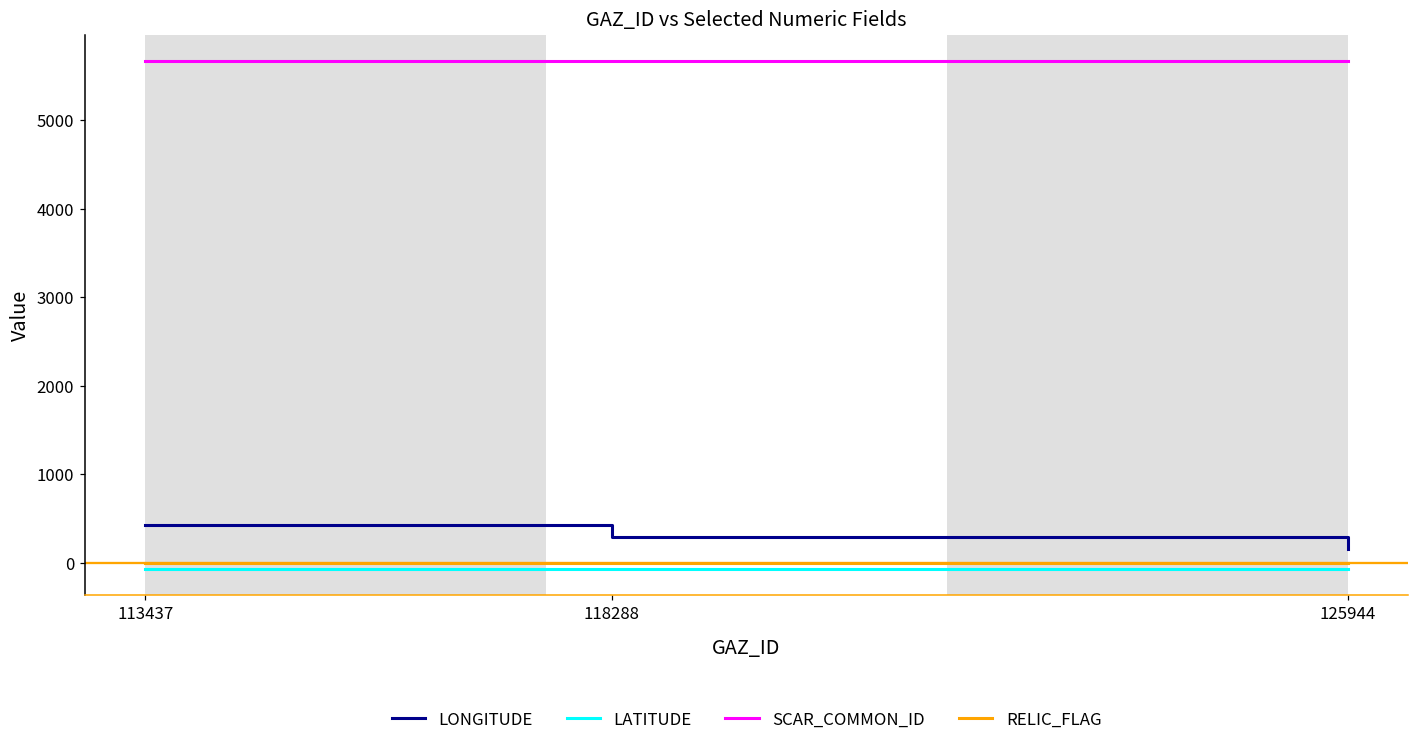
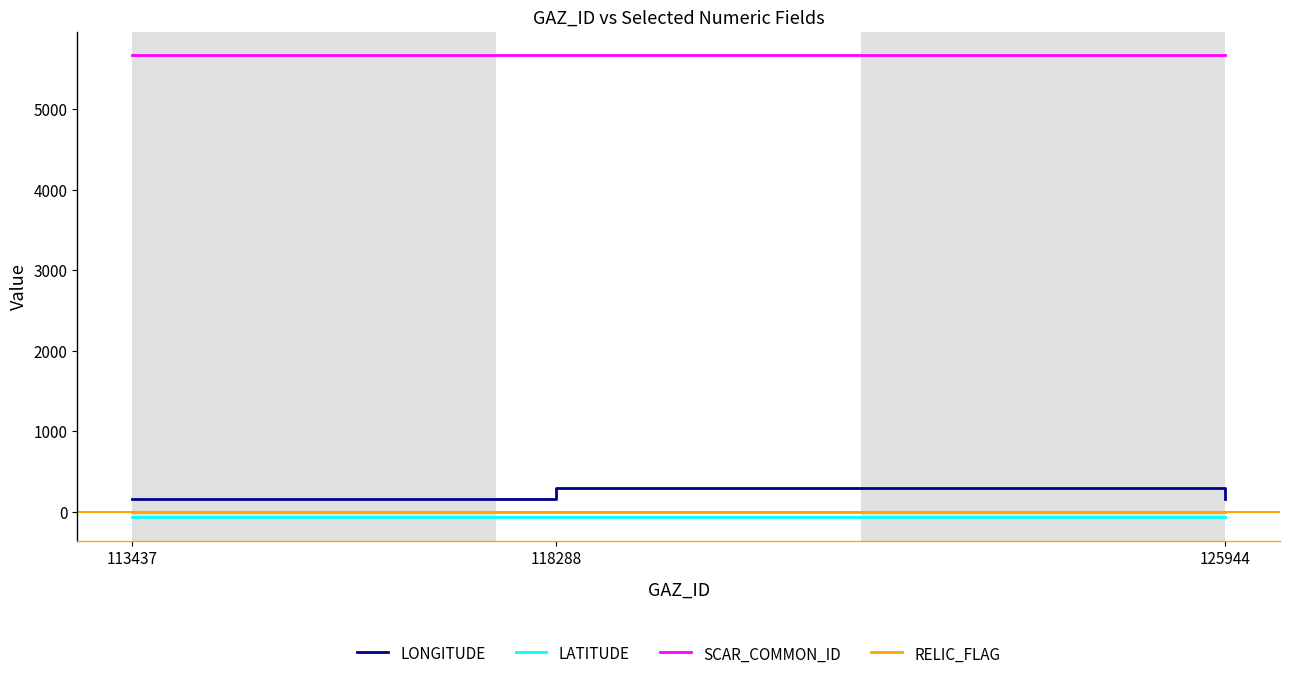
LONGITUDE, 113437: 400 -> 200
